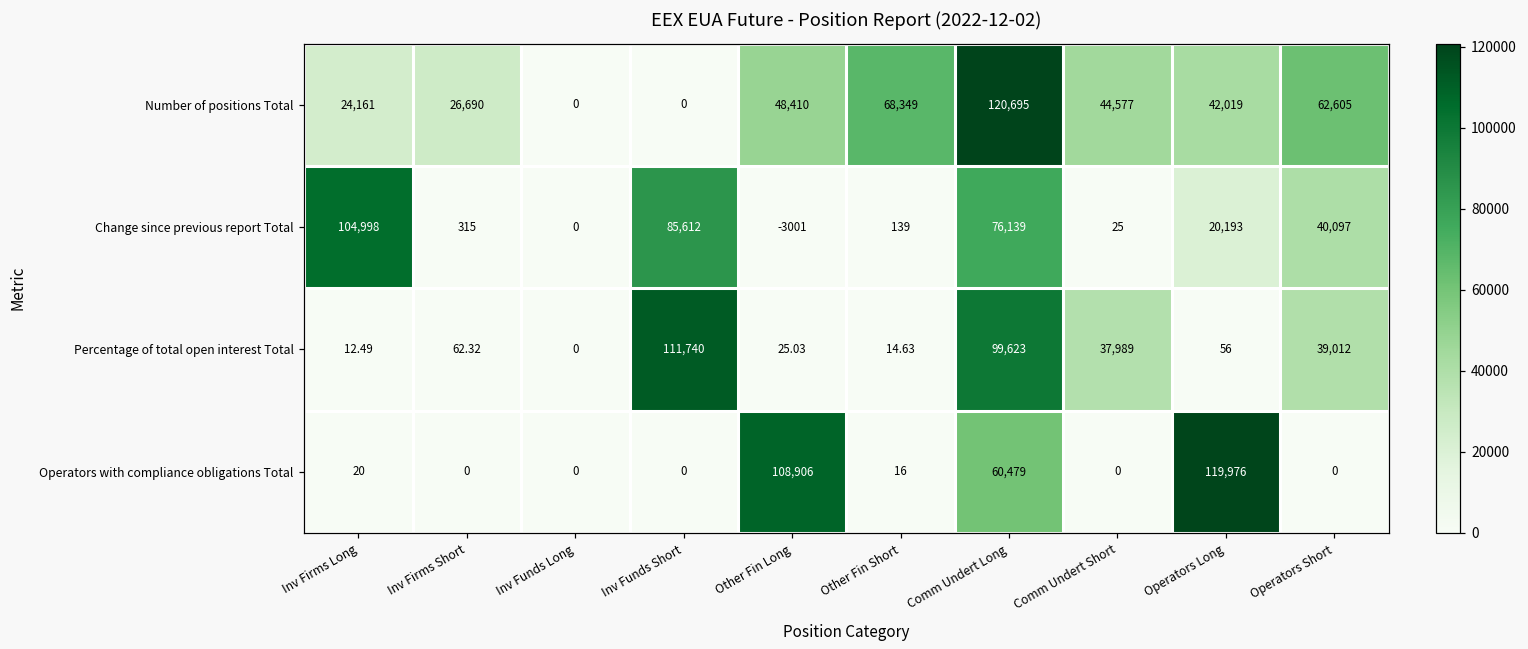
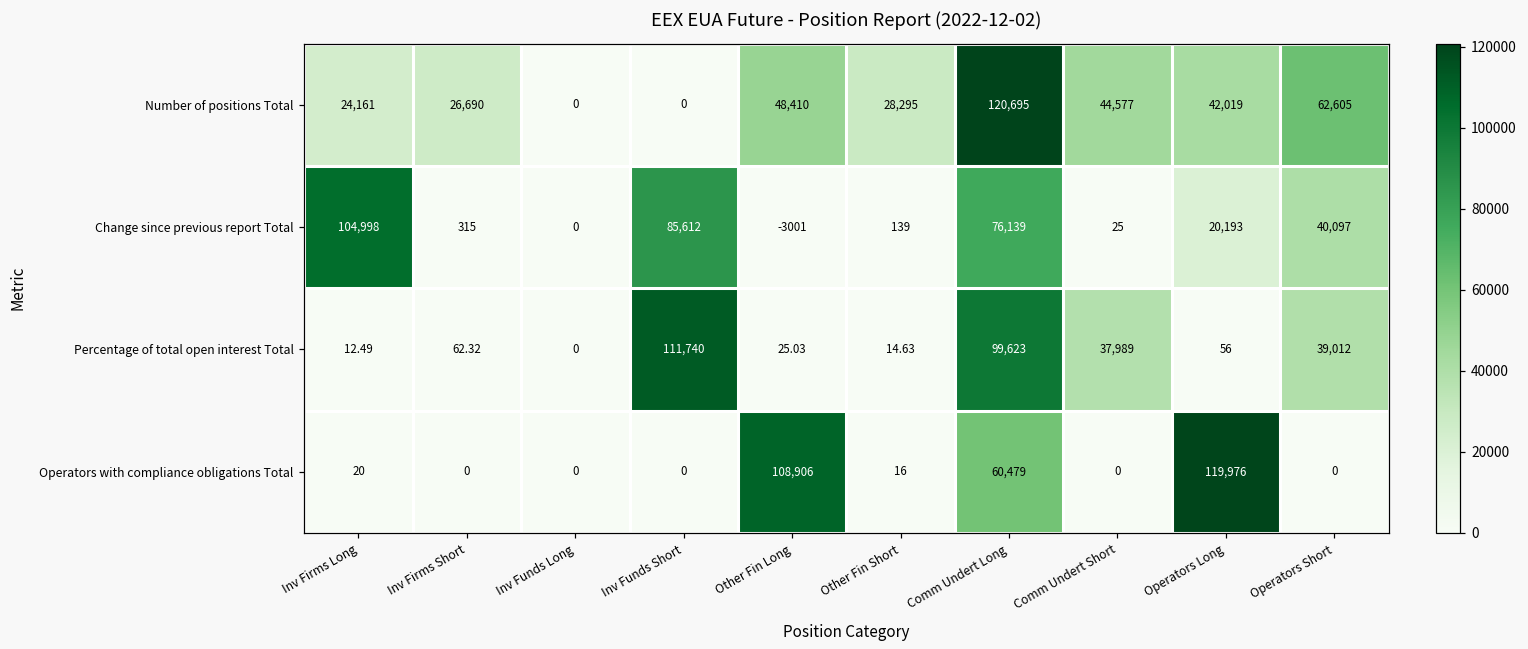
Number of positions Total, Other Fin Short: 68,349 -> 28,295
